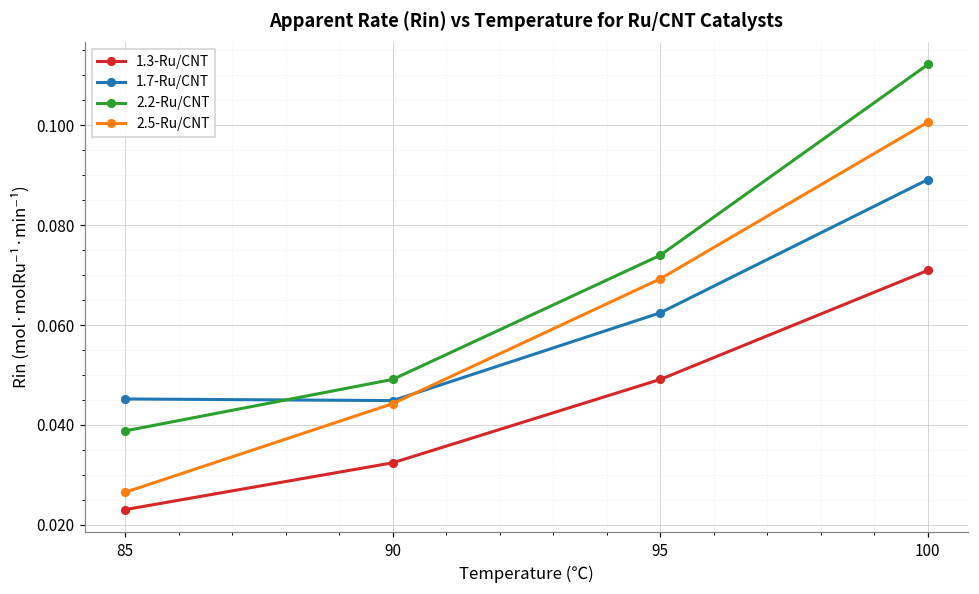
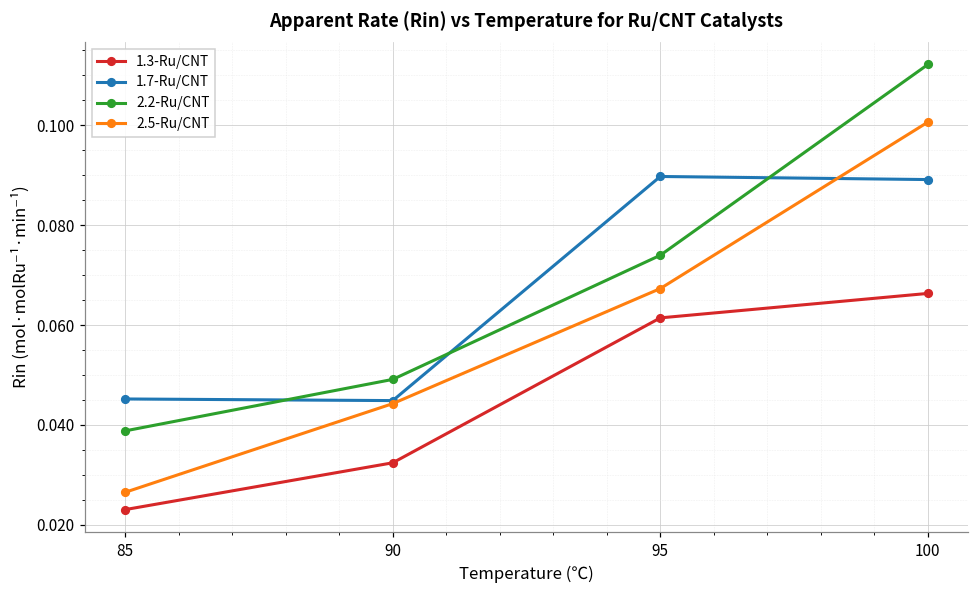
1.3-Ru/CNT, 95: 0.049 -> 0.061
1.7-Ru/CNT, 95: 0.062 -> 0.090
2.5-Ru/CNT, 95: 0.069 -> 0.067
1.3-Ru/CNT, 100: 0.071 -> 0.066
